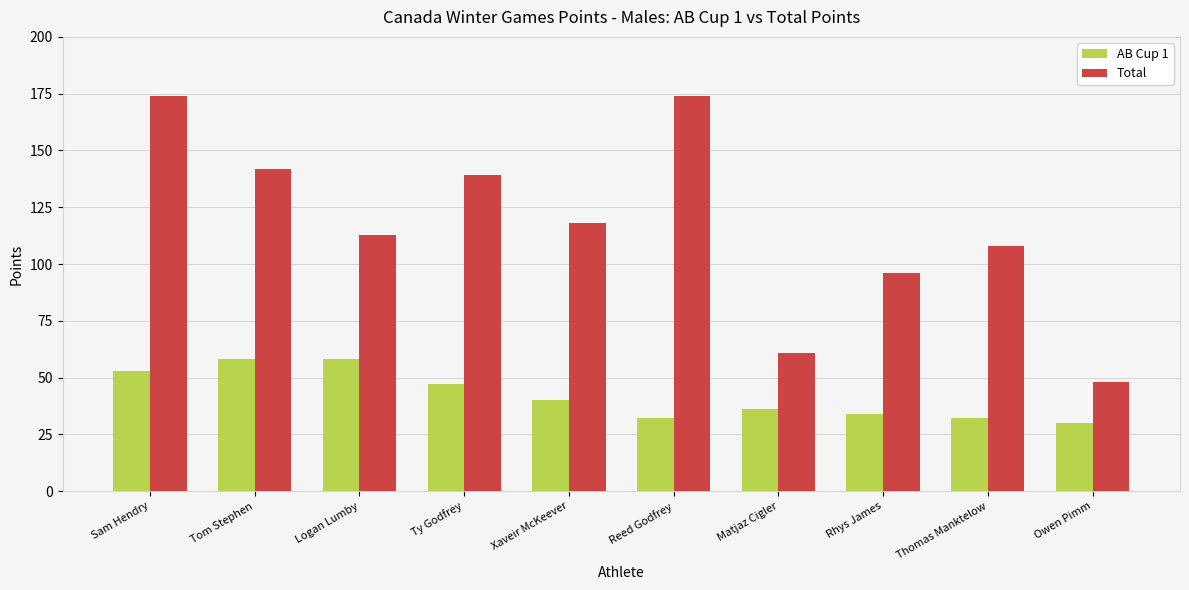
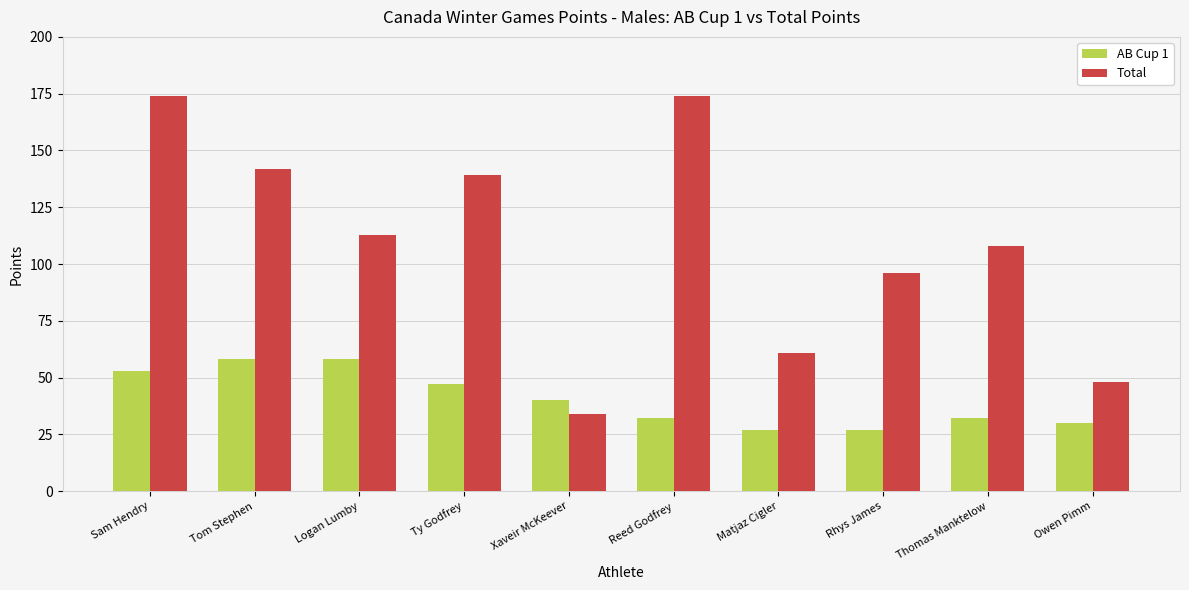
Total, Xaveir McKeever: 118 -> 34
AB Cup 1, Matjaz Cigler: 36 -> 27
AB Cup 1, Rhys James: 34 -> 27
